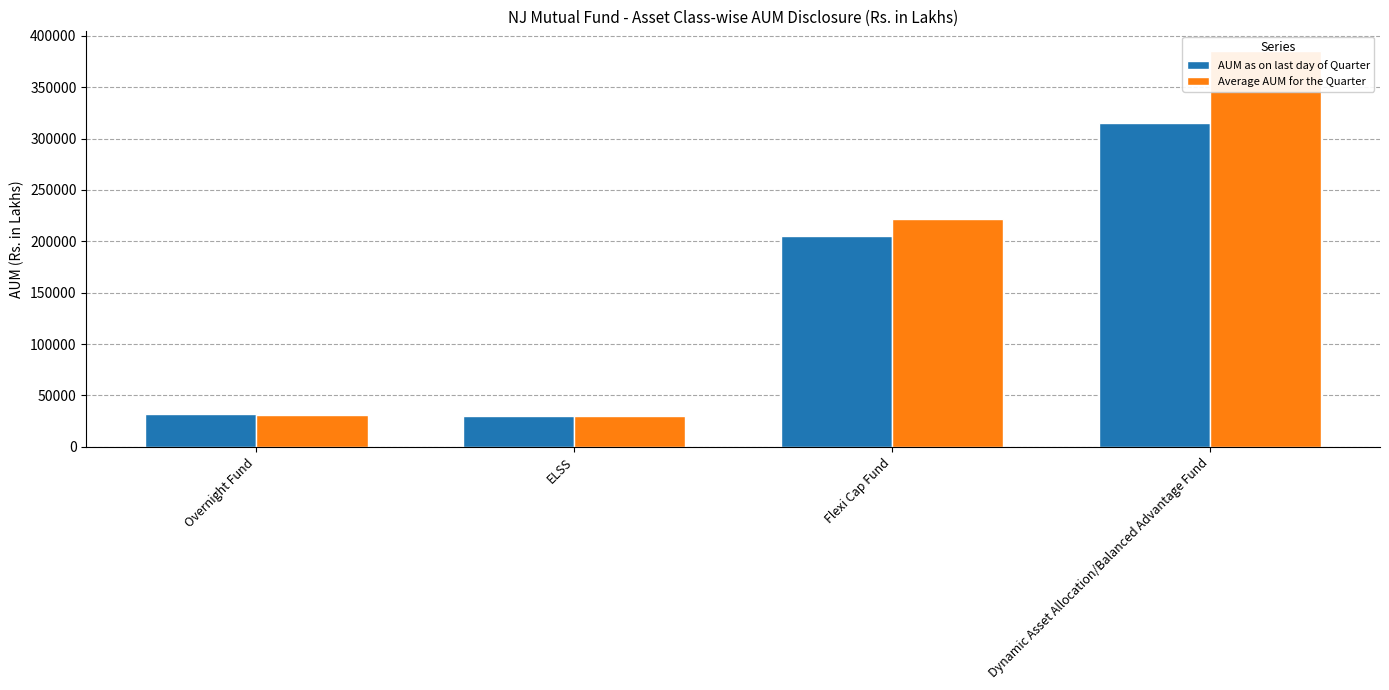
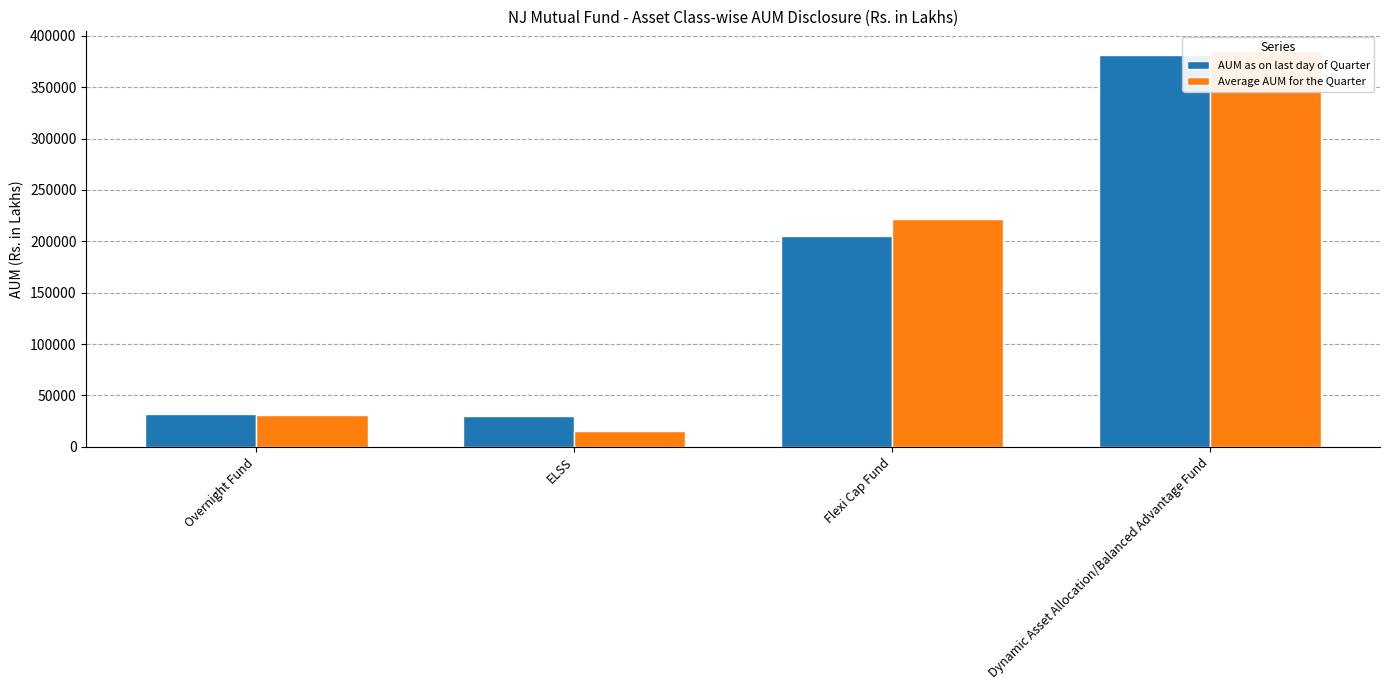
Average AUM for the Quarter, ELSS: 30000 -> 15000
AUM as on last day of Quarter, Dynamic Asset Allocation/Balanced Advantage Fund: 315000 -> 381000
